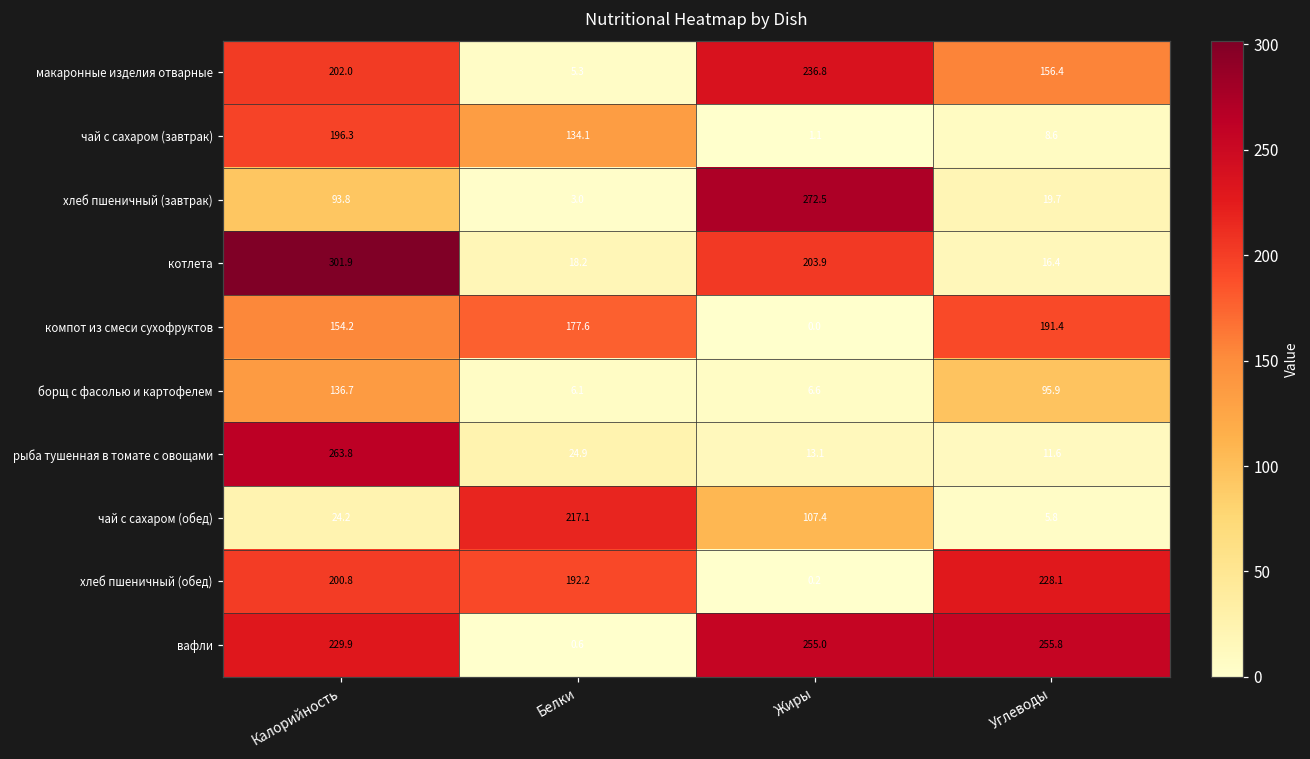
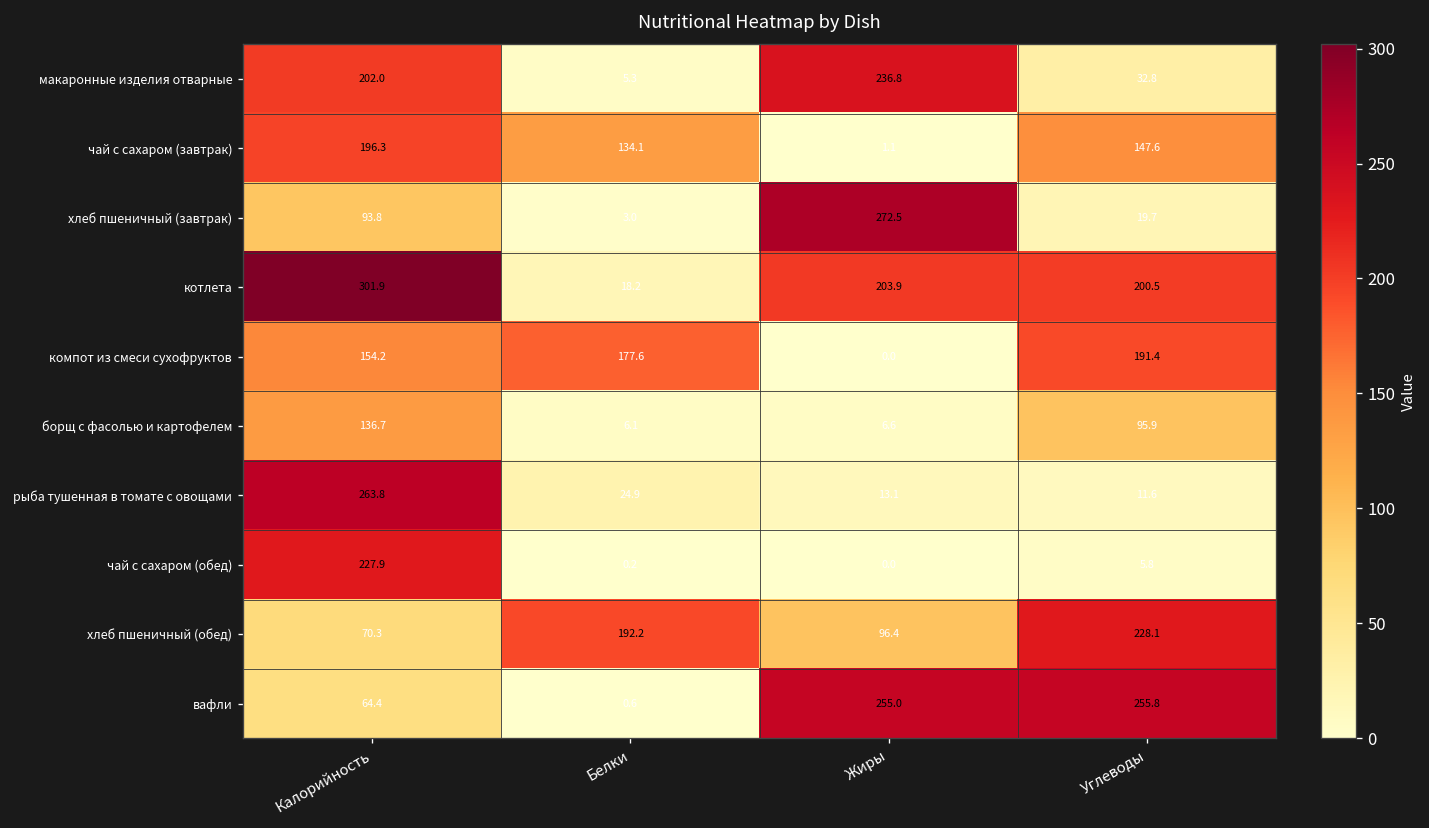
макаронные изделия отварные, Углеводы: 156.4 -> 32.8
чай с сахаром (завтрак), Углеводы: 8.6 -> 147.6
котлета, Углеводы: 16.4 -> 200.5
чай с сахаром (обед), Калорийность: 24.2 -> 227.9
чай с сахаром (обед), Белки: 217.1 -> 0.2
чай с сахаром (обед), Жиры: 107.4 -> 0.0
хлеб пшеничный (обед), Калорийность: 200.8 -> 70.3
хлеб пшеничный (обед), Жиры: 0.2 -> 96.4
вафли, Калорийность: 229.9 -> 64.4
